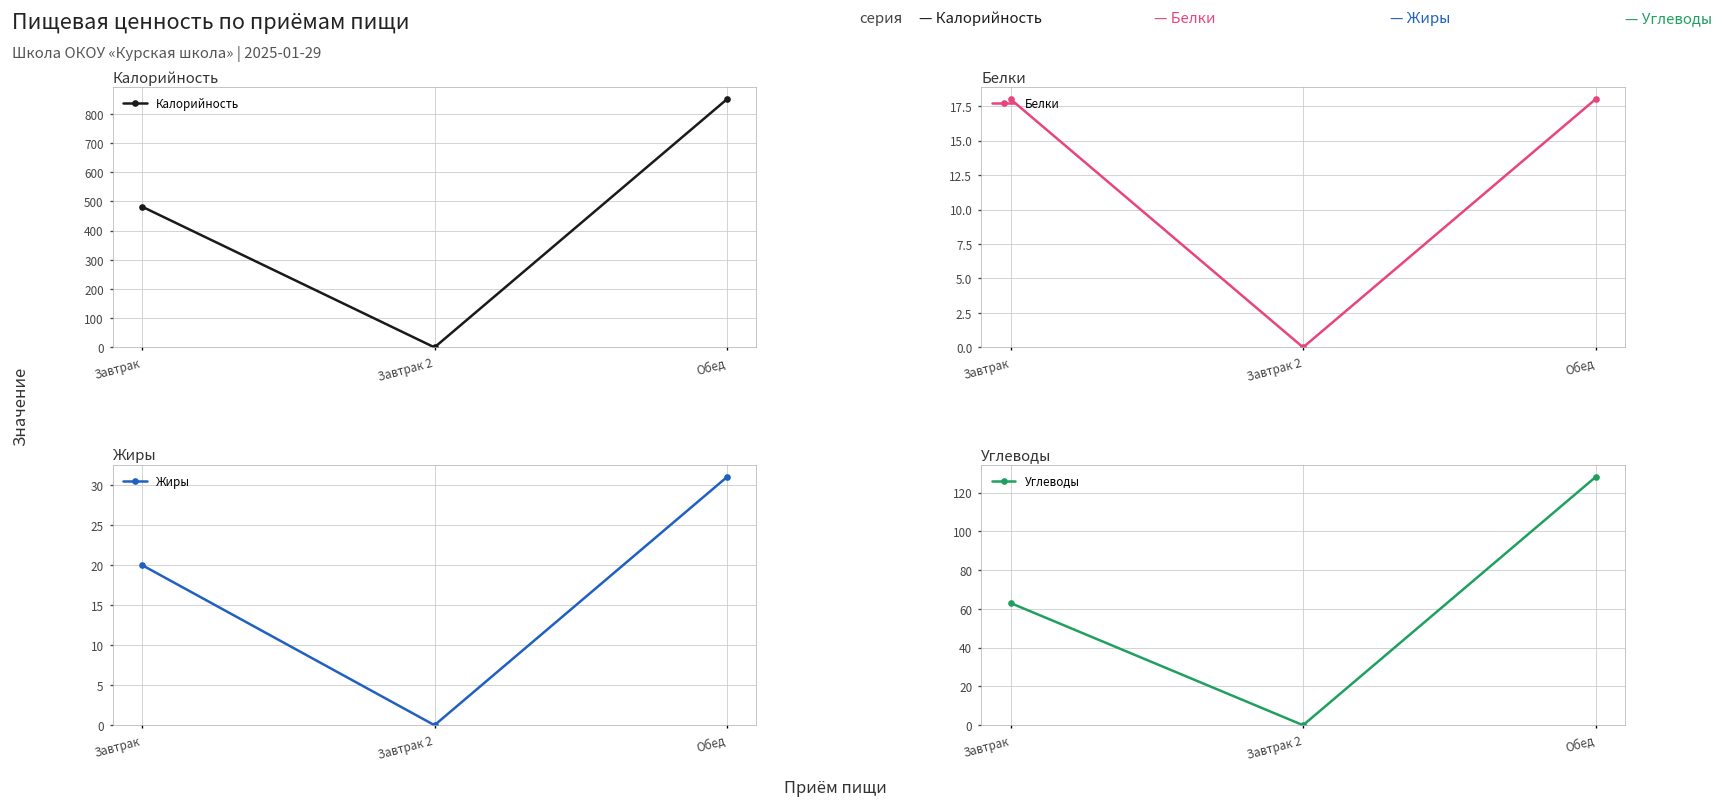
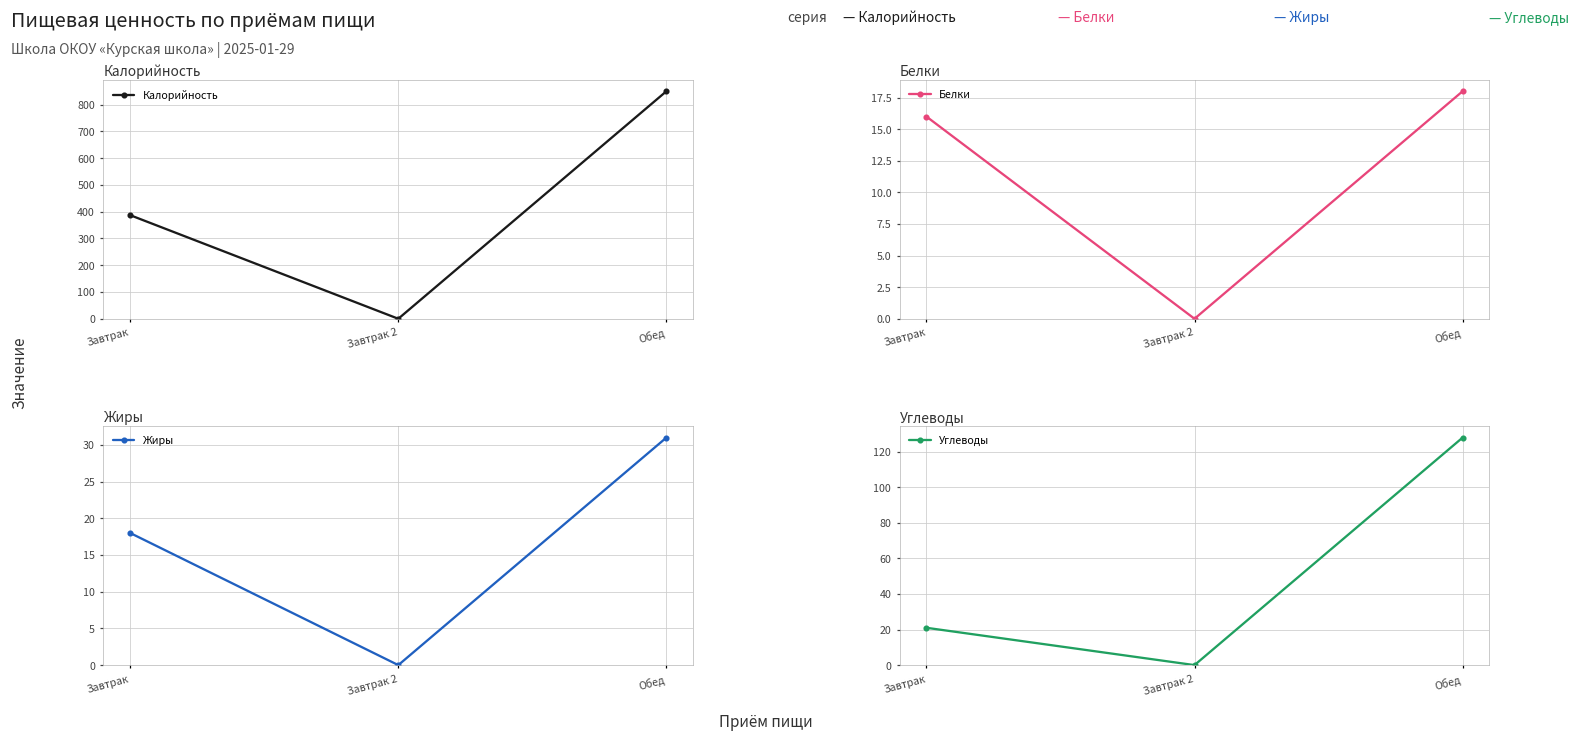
Калорийность, Завтрак: 480 -> 390
Белки, Завтрак: 18 -> 16
Жиры, Завтрак: 20 -> 18
Углеводы, Завтрак: 63 -> 21
